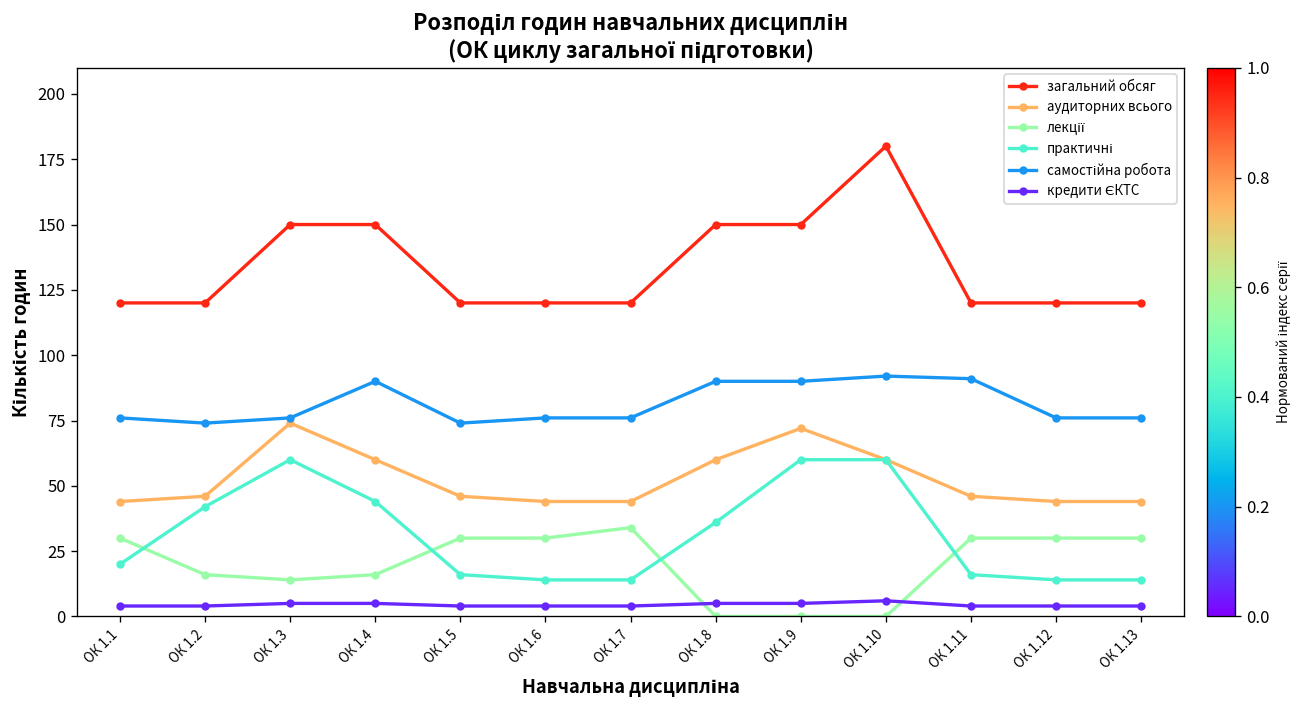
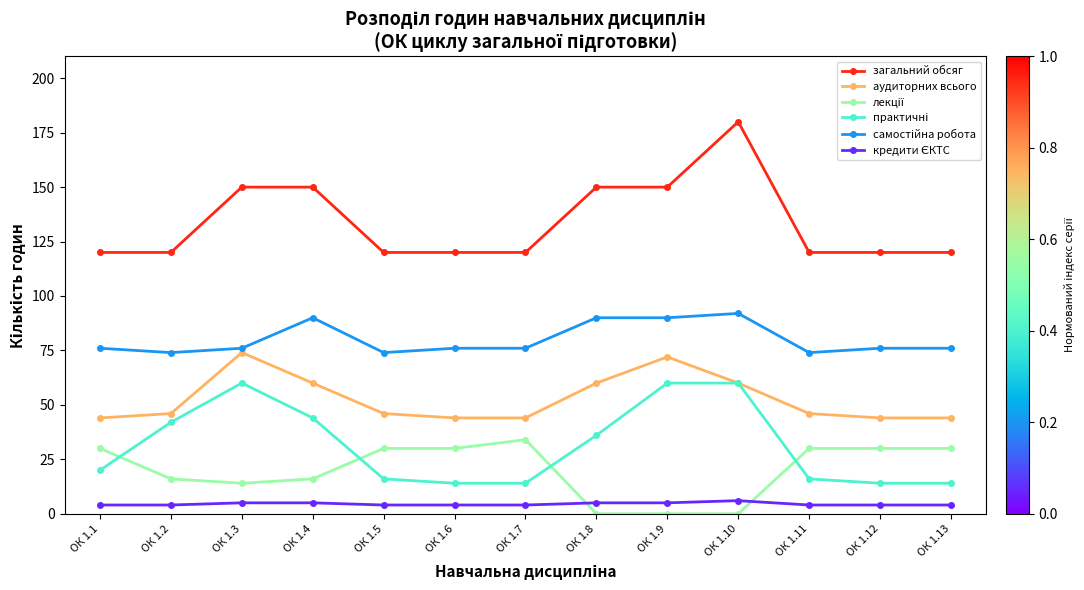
самостійна робота, ОК 1.11: 91 -> 74
